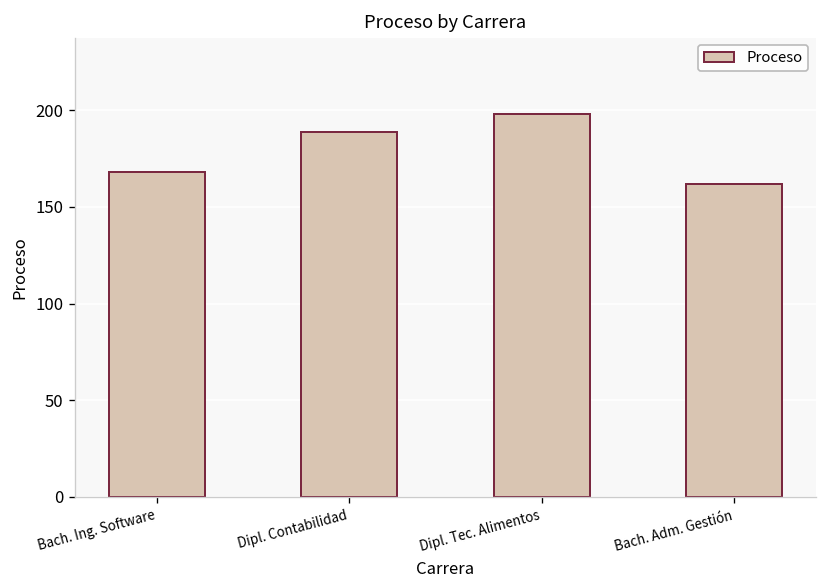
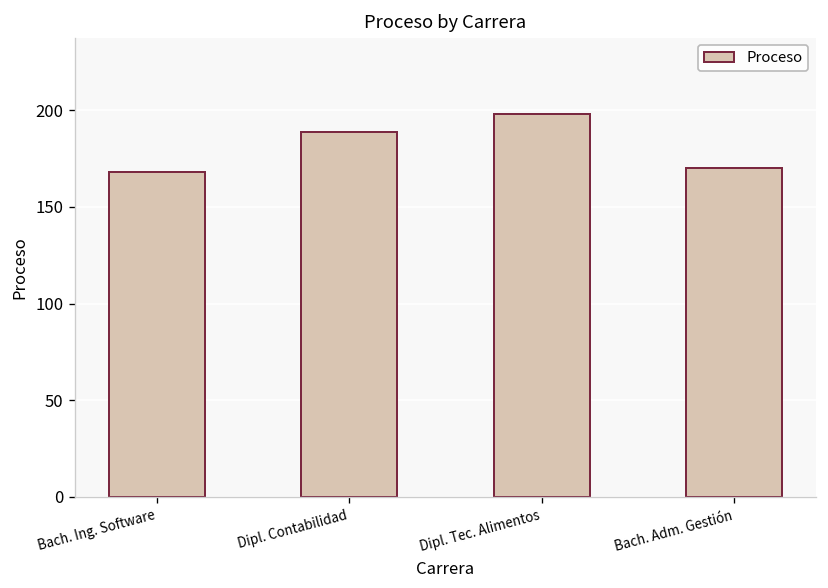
Bach. Adm. Gestión: 162 -> 170
